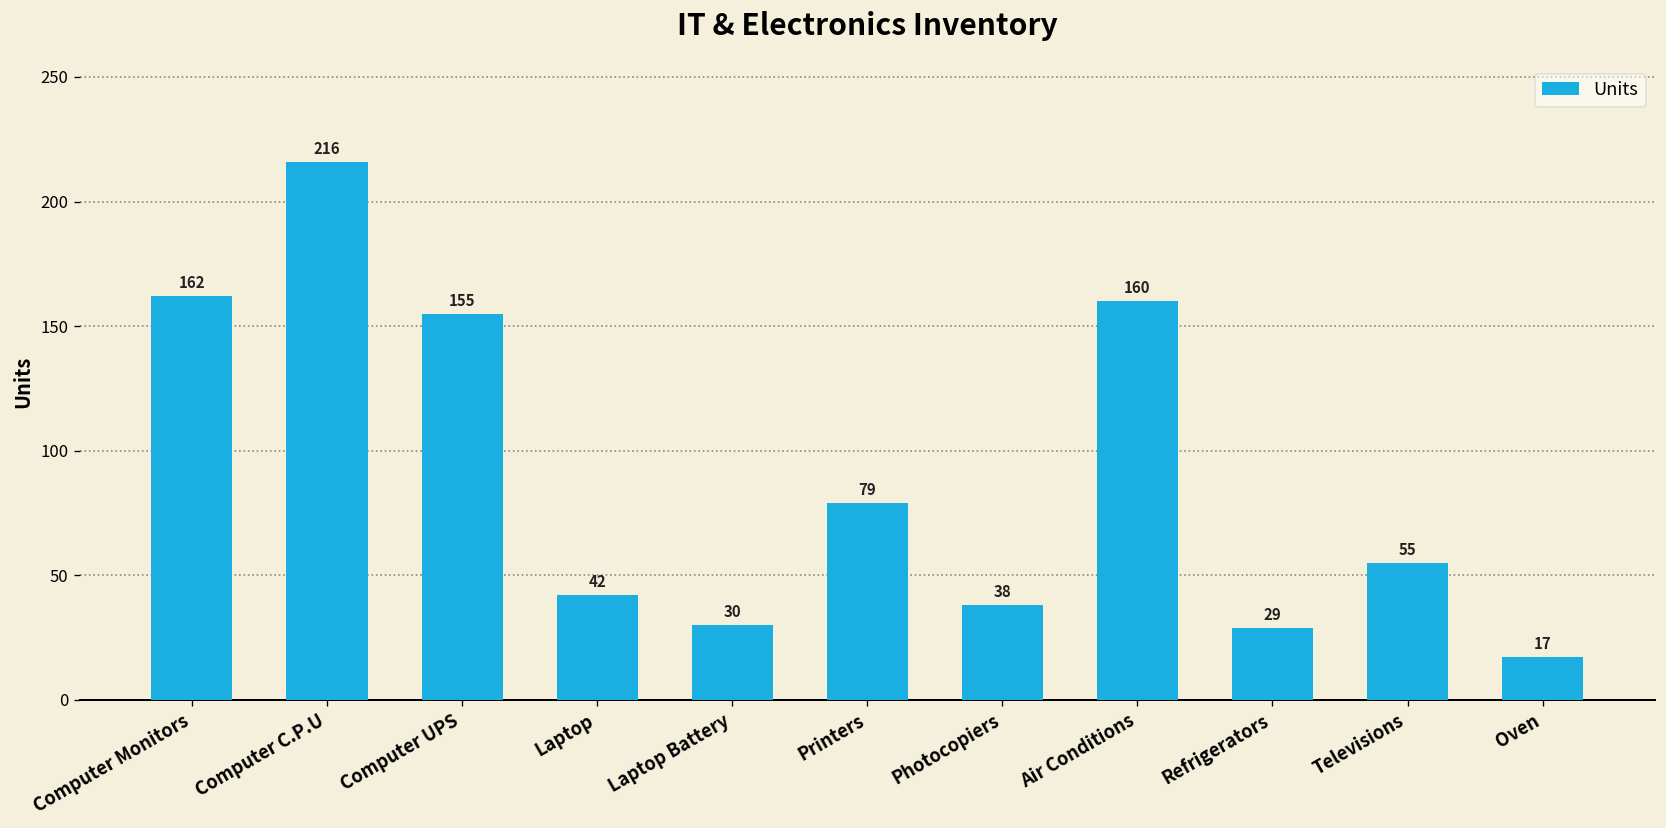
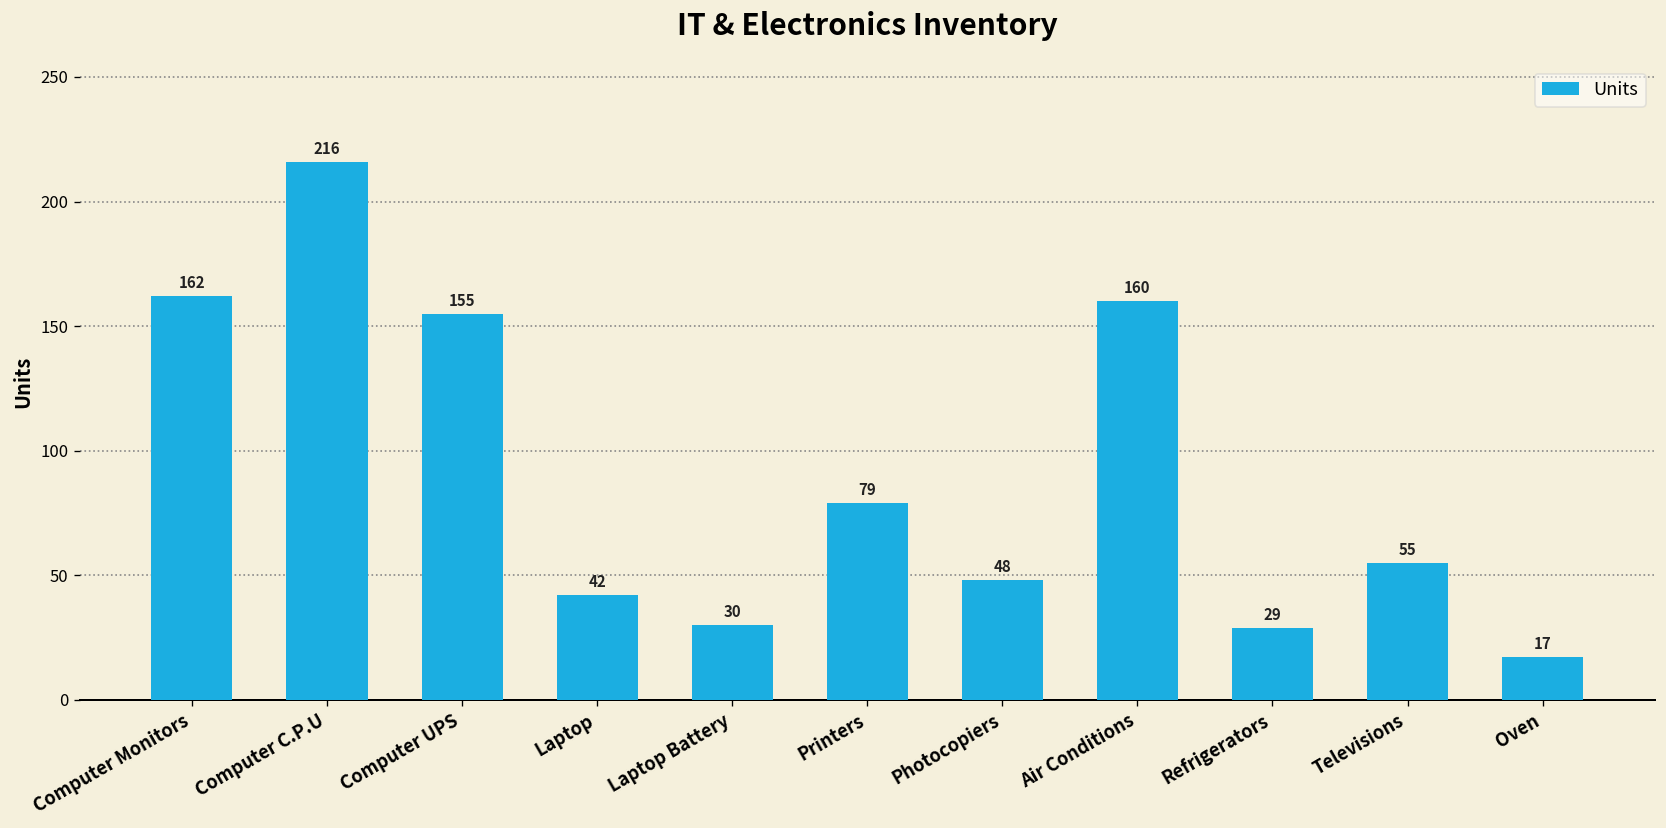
Photocopiers: 38 -> 48
